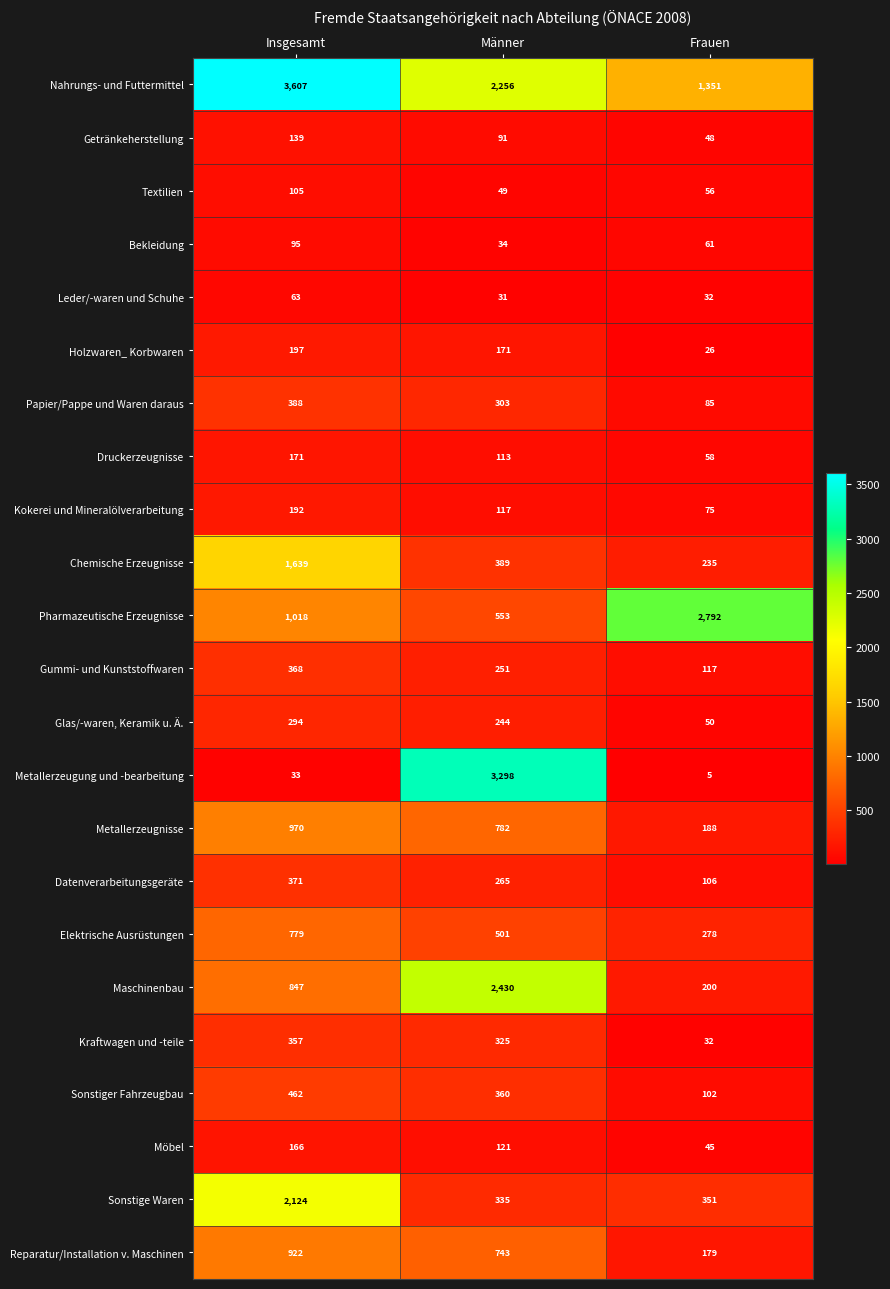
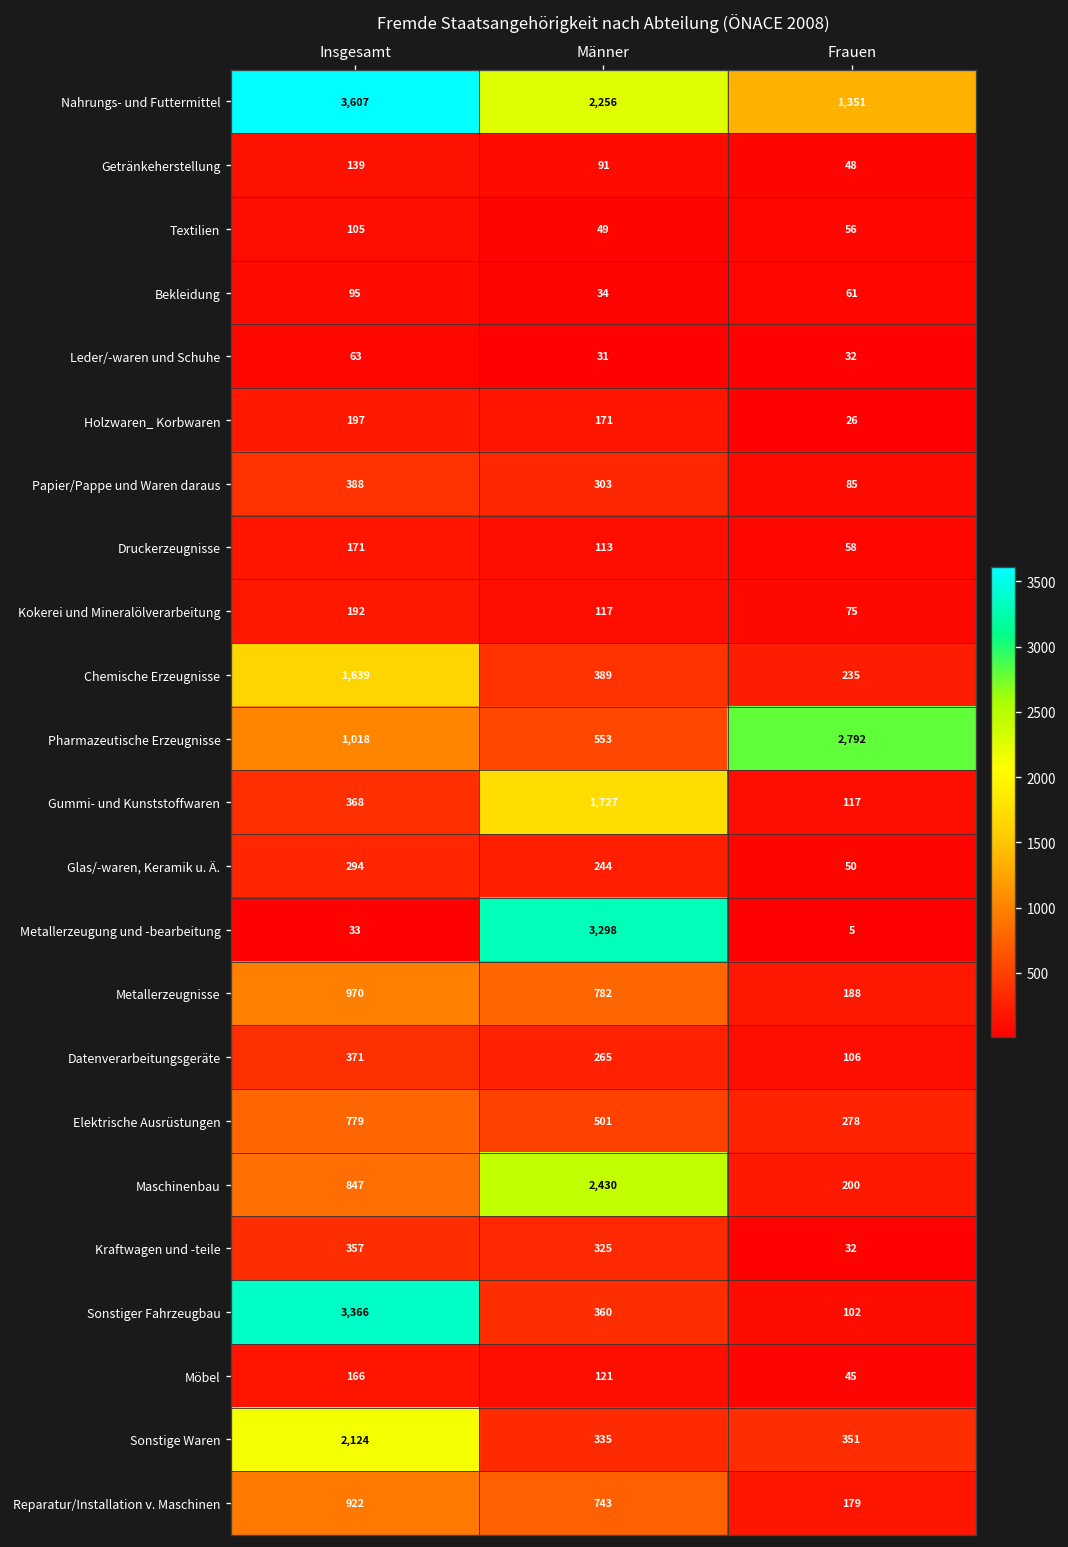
Gummi- und Kunststoffwaren, Männer: 251 -> 1,727
Sonstiger Fahrzeugbau, Insgesamt: 462 -> 3,366
